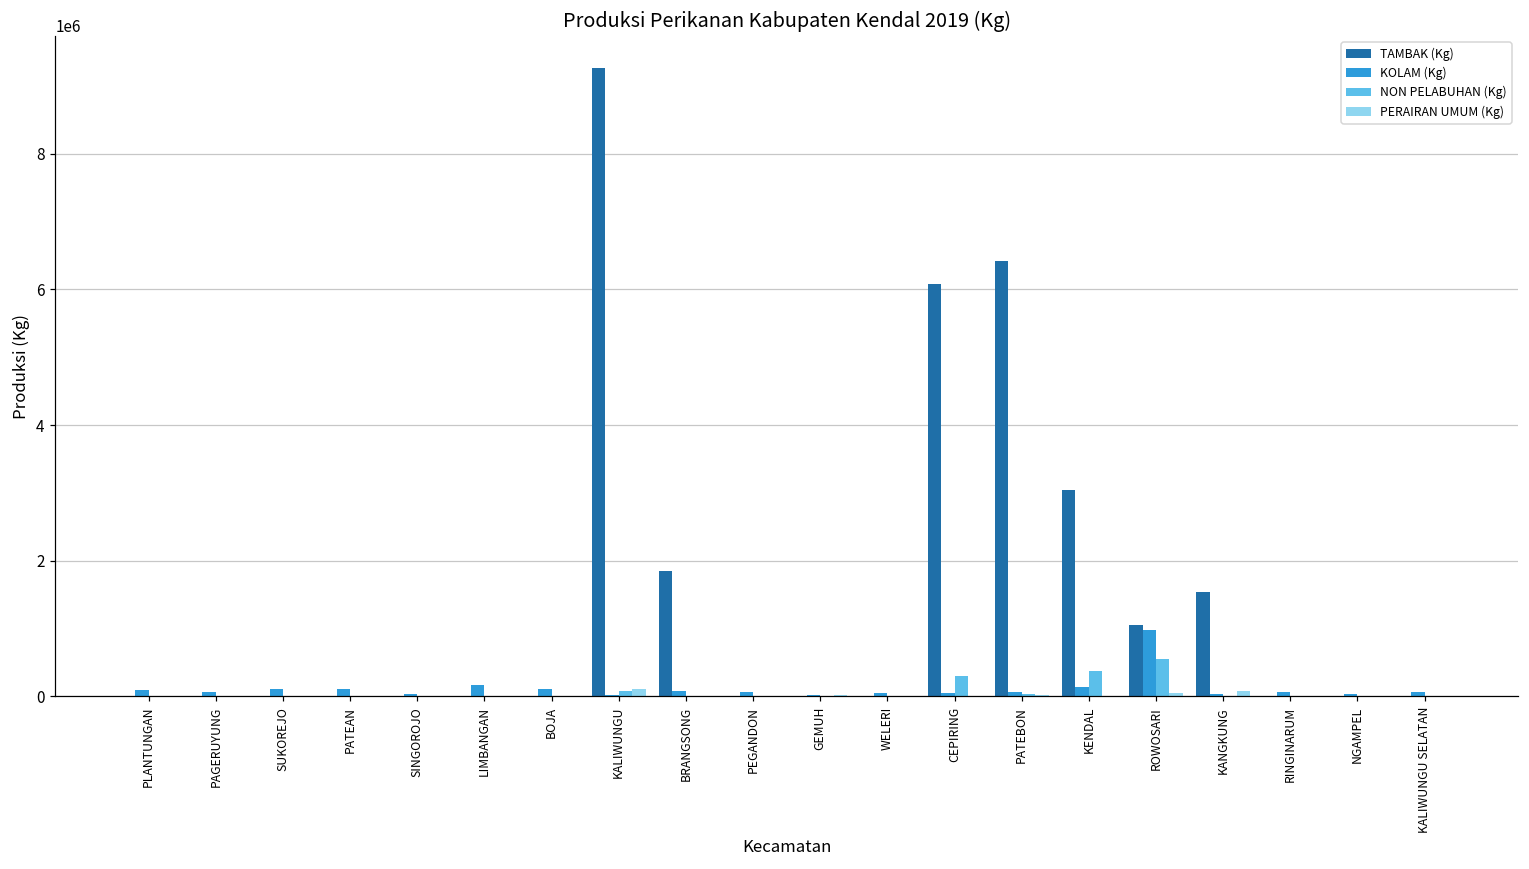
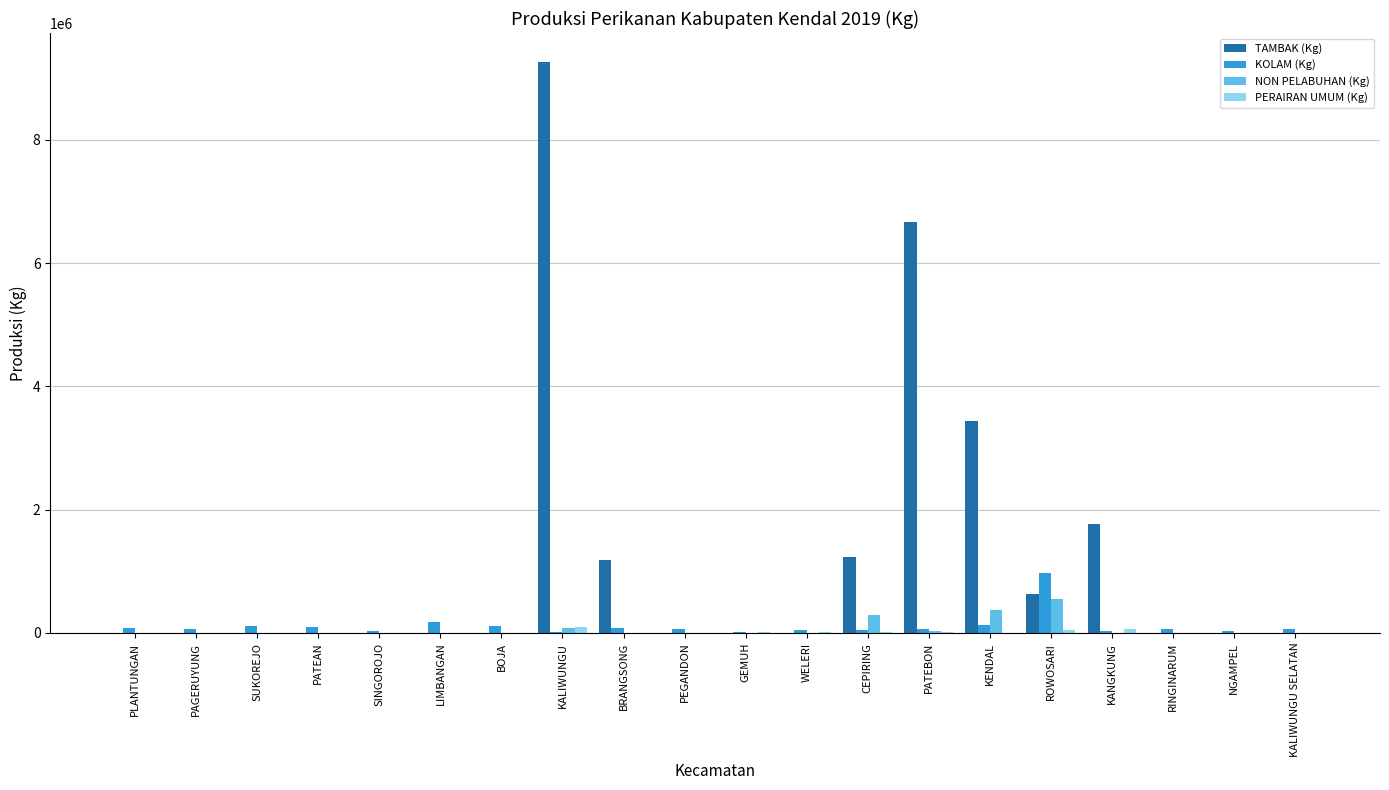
TAMBAK (Kg), BRANGSONG: 1800000 -> 1200000
TAMBAK (Kg), CEPIRING: 6100000 -> 1200000
TAMBAK (Kg), PATEBON: 6400000 -> 6700000
TAMBAK (Kg), KENDAL: 3000000 -> 3400000
TAMBAK (Kg), ROWOSARI: 1100000 -> 600000
TAMBAK (Kg), KANGKUNG: 1500000 -> 1800000
